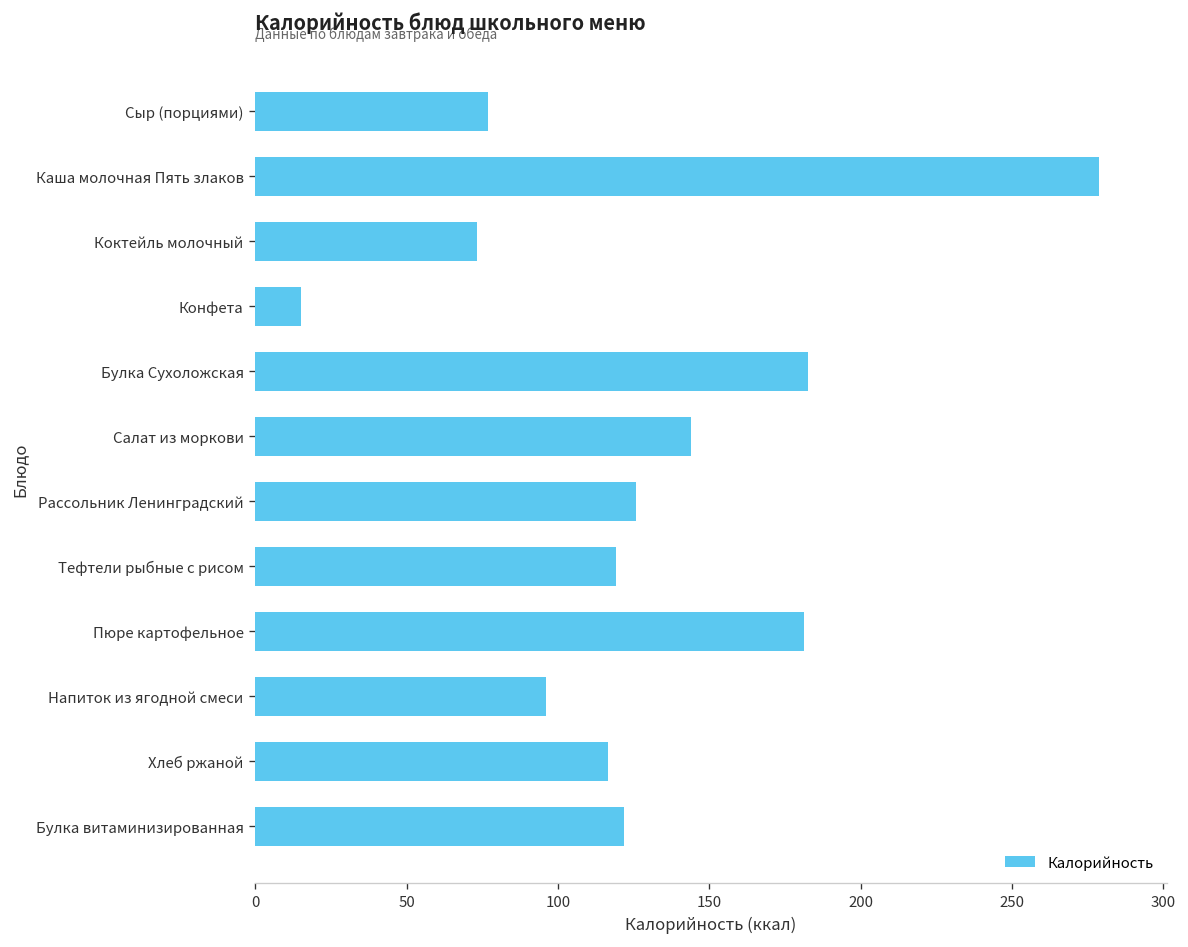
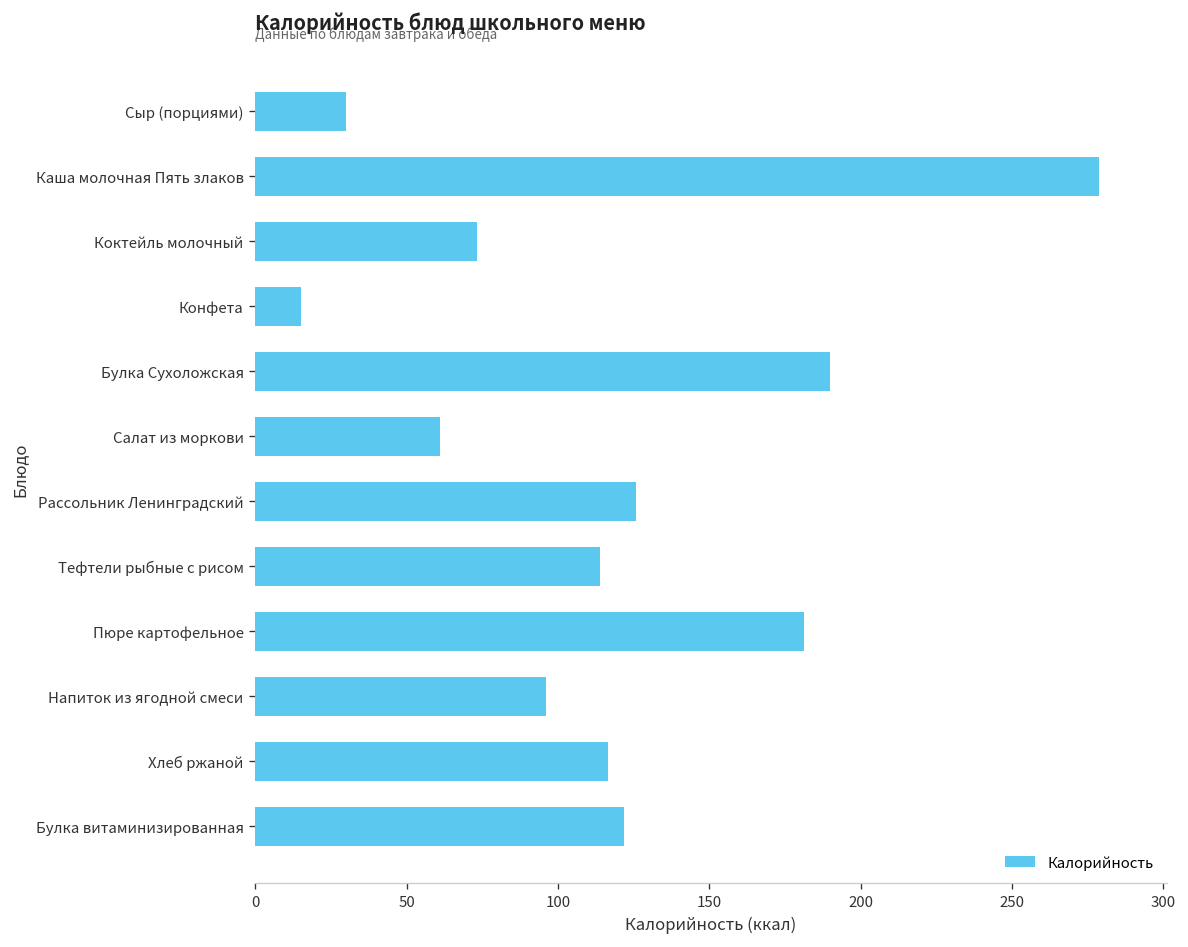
Сыр (порциями): 77 -> 30
Булка Сухоложская: 183 -> 190
Салат из моркови: 144 -> 61
Тефтели рыбные с рисом: 119 -> 114
